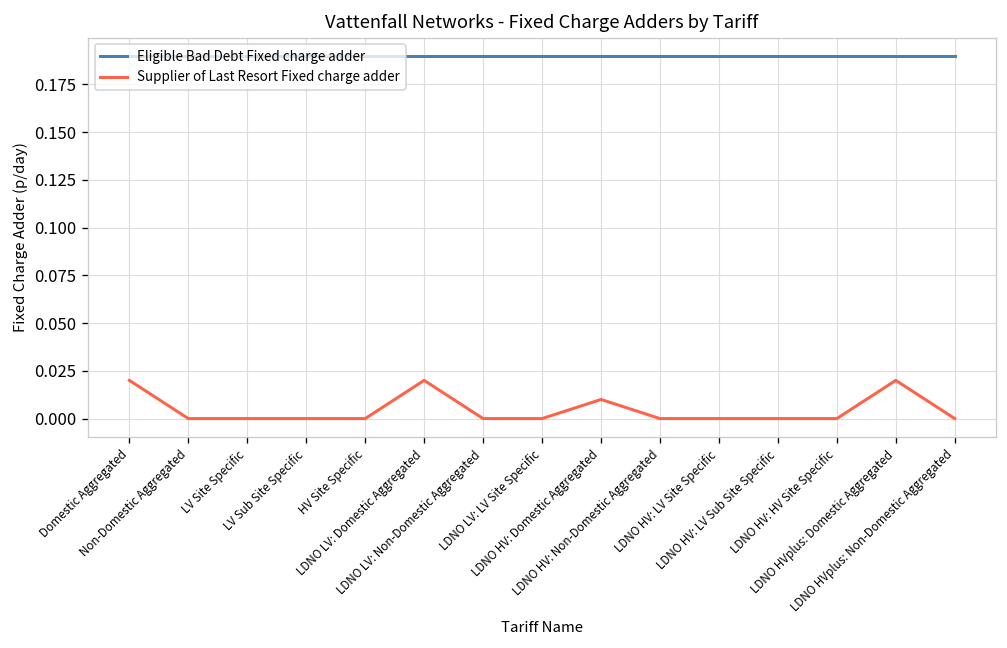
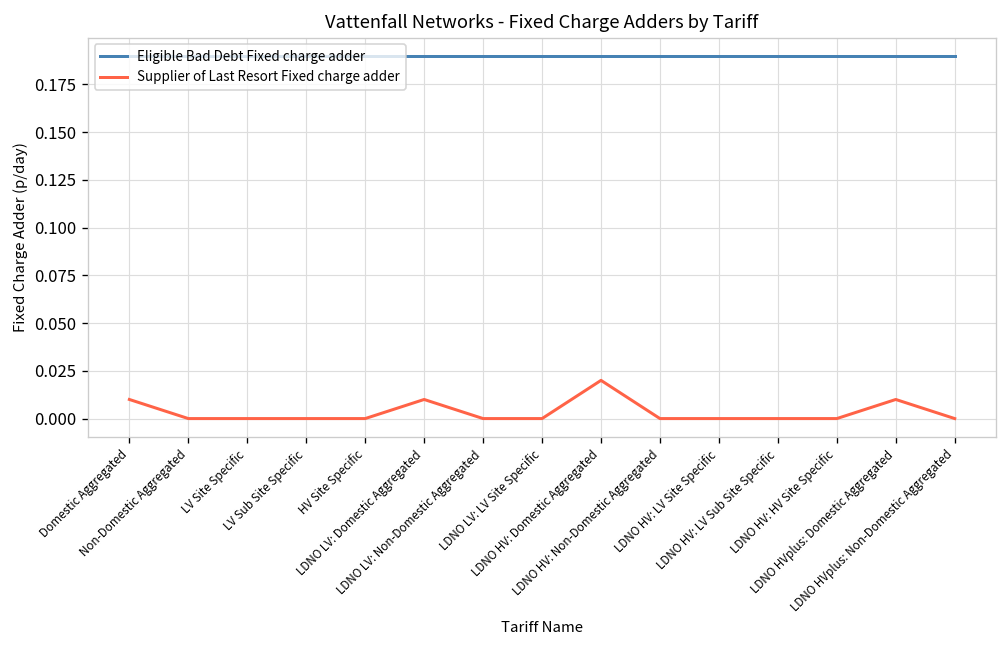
Supplier of Last Resort Fixed charge adder, Domestic Aggregated: 0.02 -> 0.01
Supplier of Last Resort Fixed charge adder, LDNO LV: Domestic Aggregated: 0.02 -> 0.01
Supplier of Last Resort Fixed charge adder, LDNO HV: Domestic Aggregated: 0.01 -> 0.02
Supplier of Last Resort Fixed charge adder, LDNO HVplus: Domestic Aggregated: 0.02 -> 0.01
